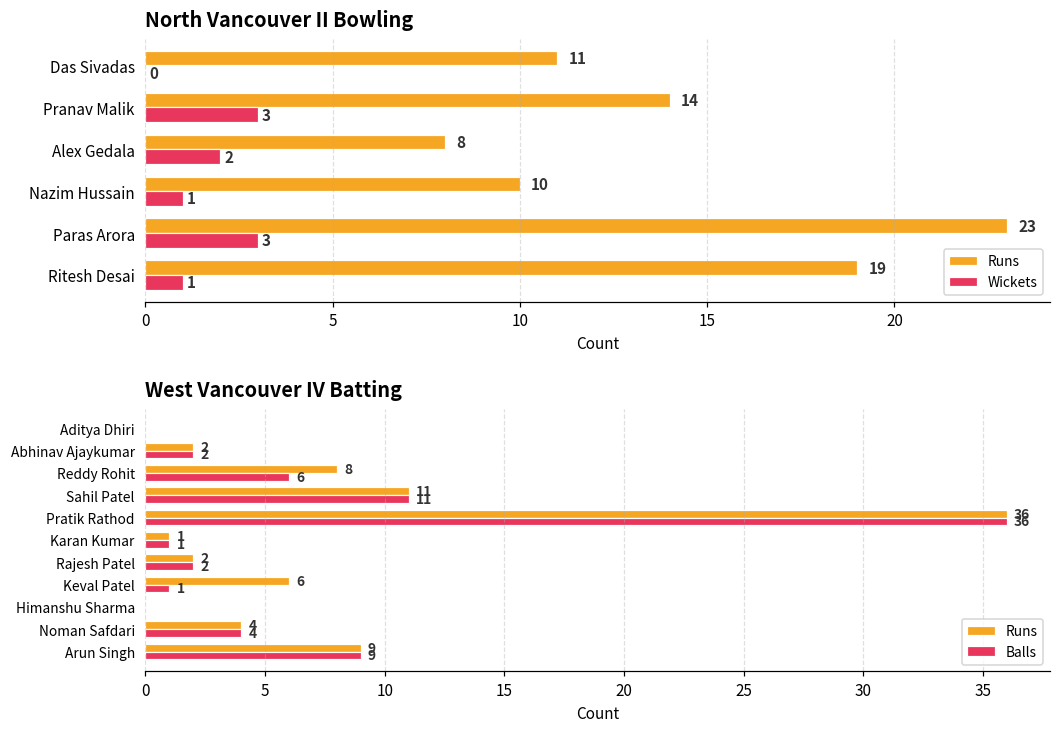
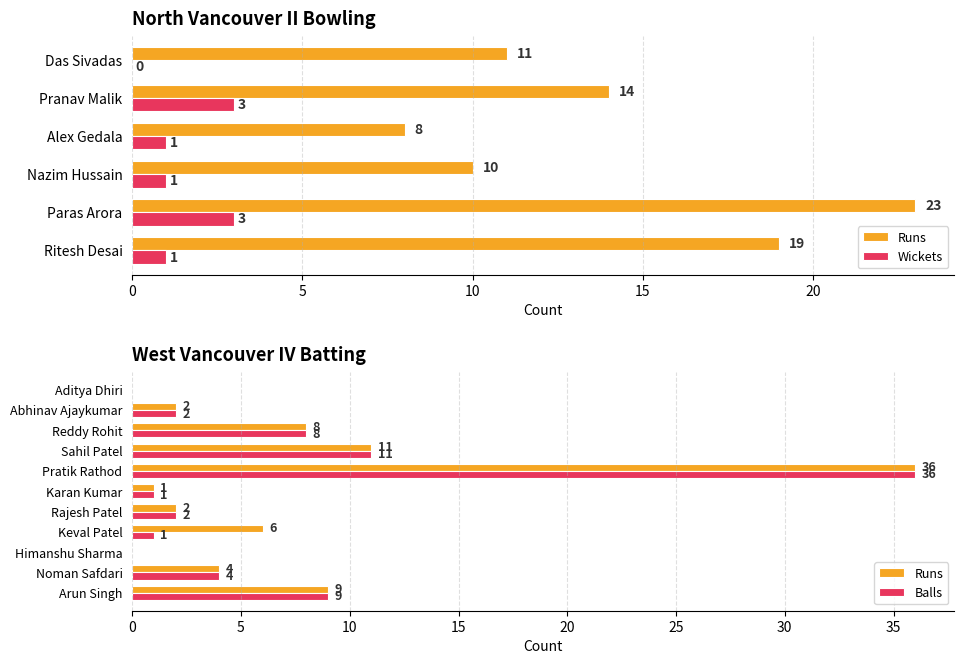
North Vancouver II Bowling, Wickets, Alex Gedala: 2 -> 1
West Vancouver IV Batting, Balls, Reddy Rohit: 6 -> 8
